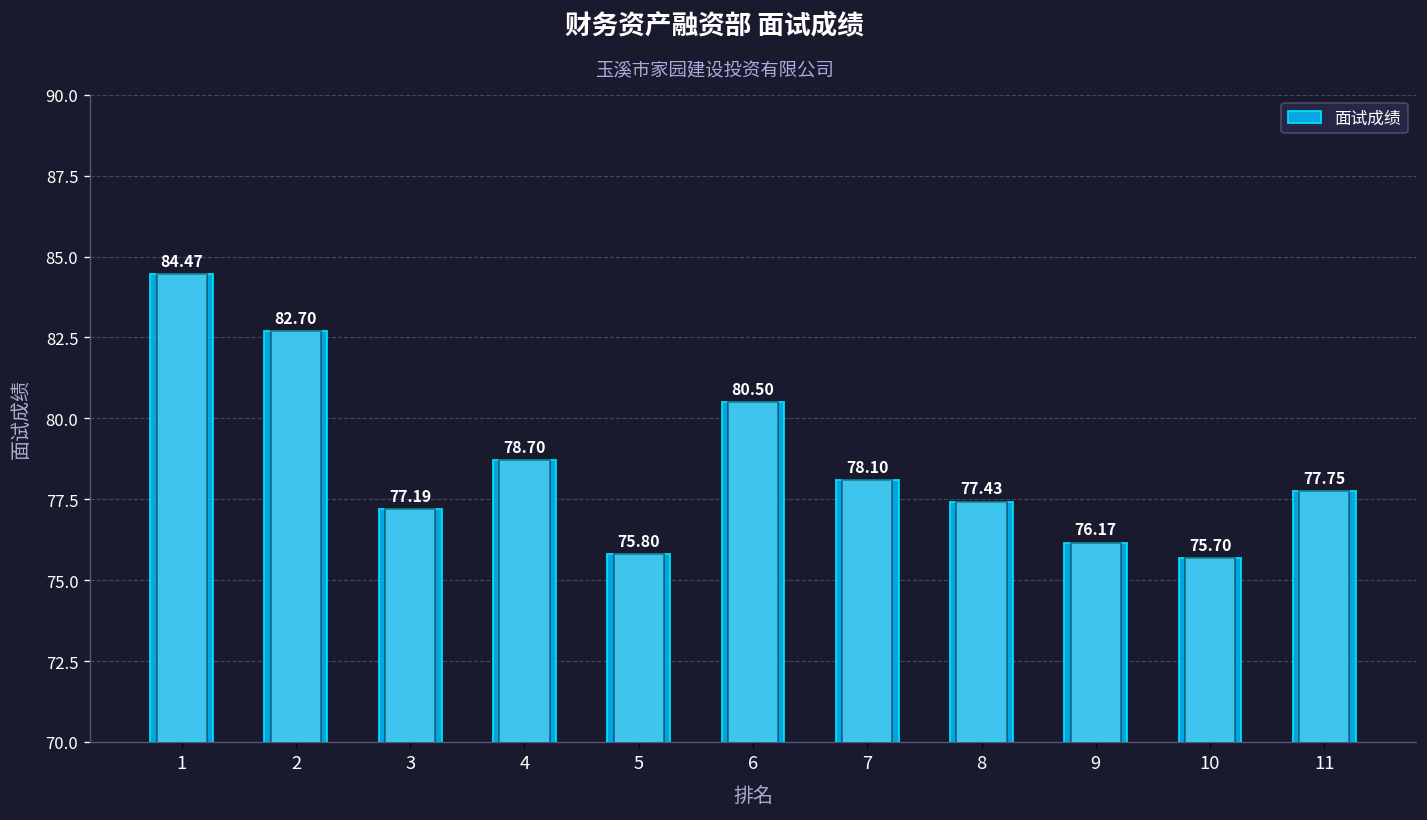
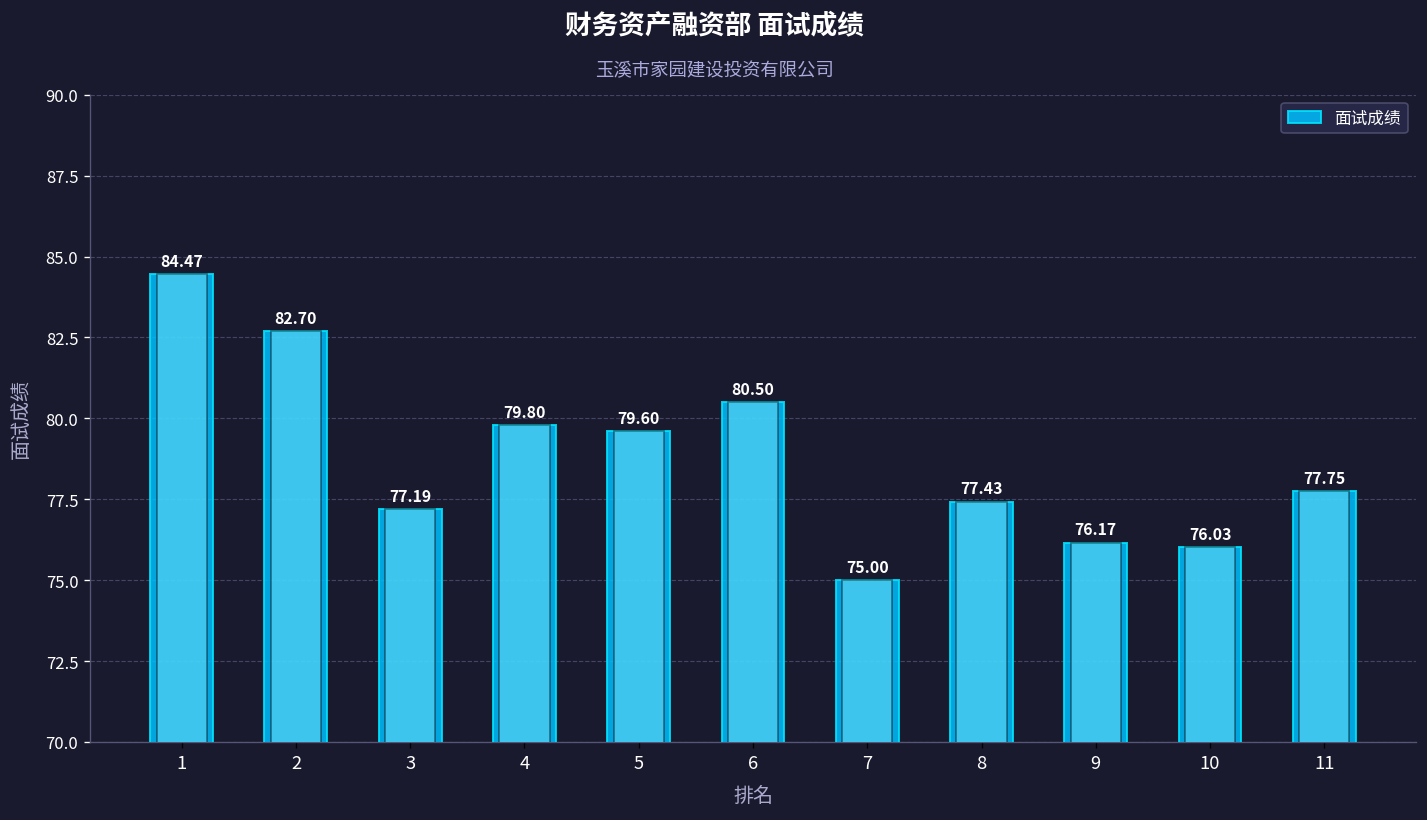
4: 78.70 -> 79.80
5: 75.80 -> 79.60
7: 78.10 -> 75.00
10: 75.70 -> 76.03
